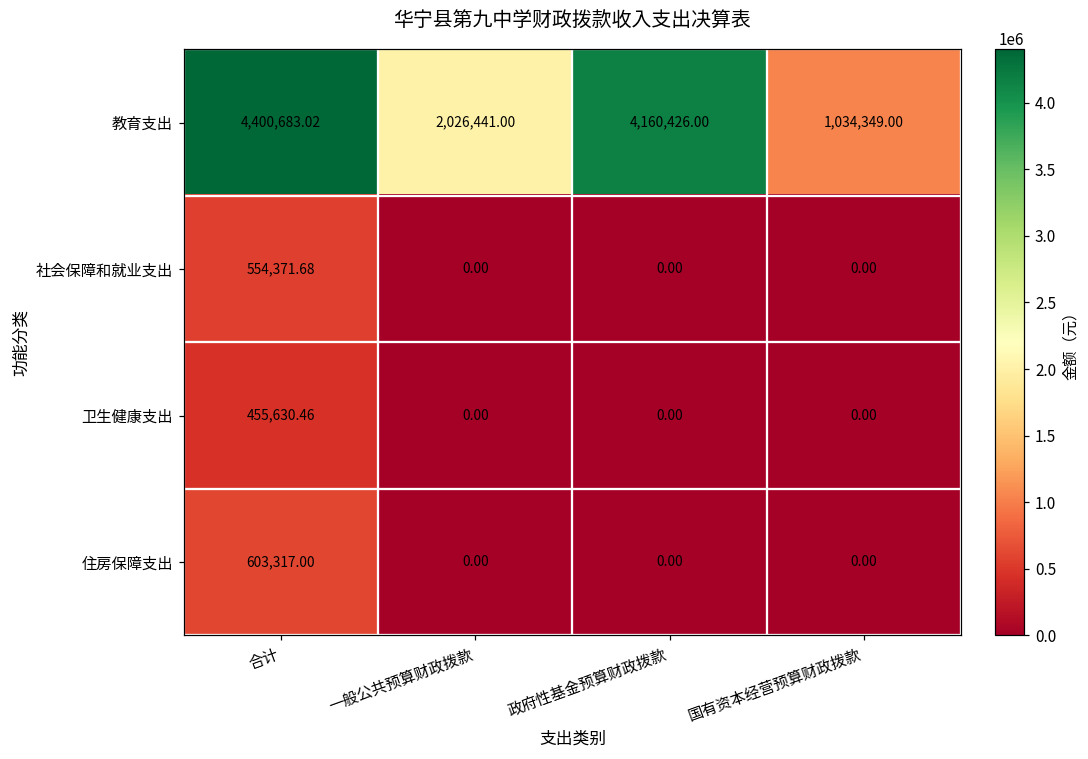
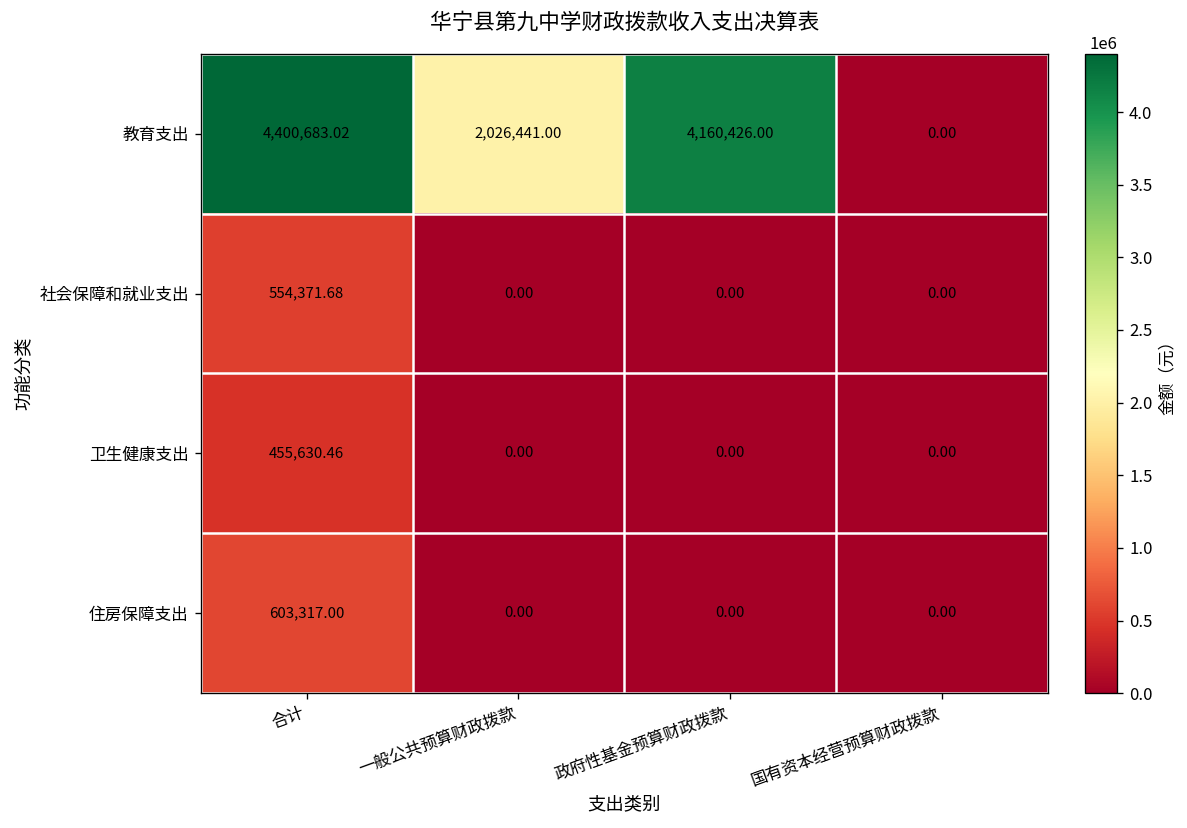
教育支出, 国有资本经营预算财政拨款: 1,034,349.00 -> 0.00
